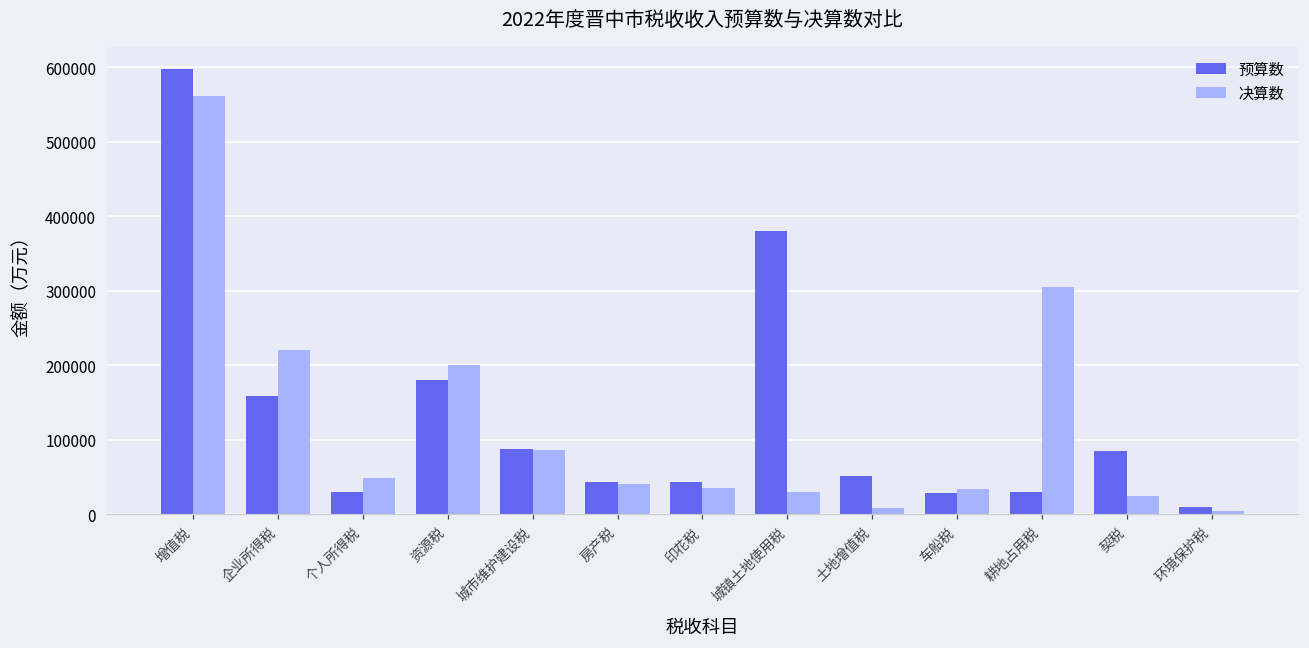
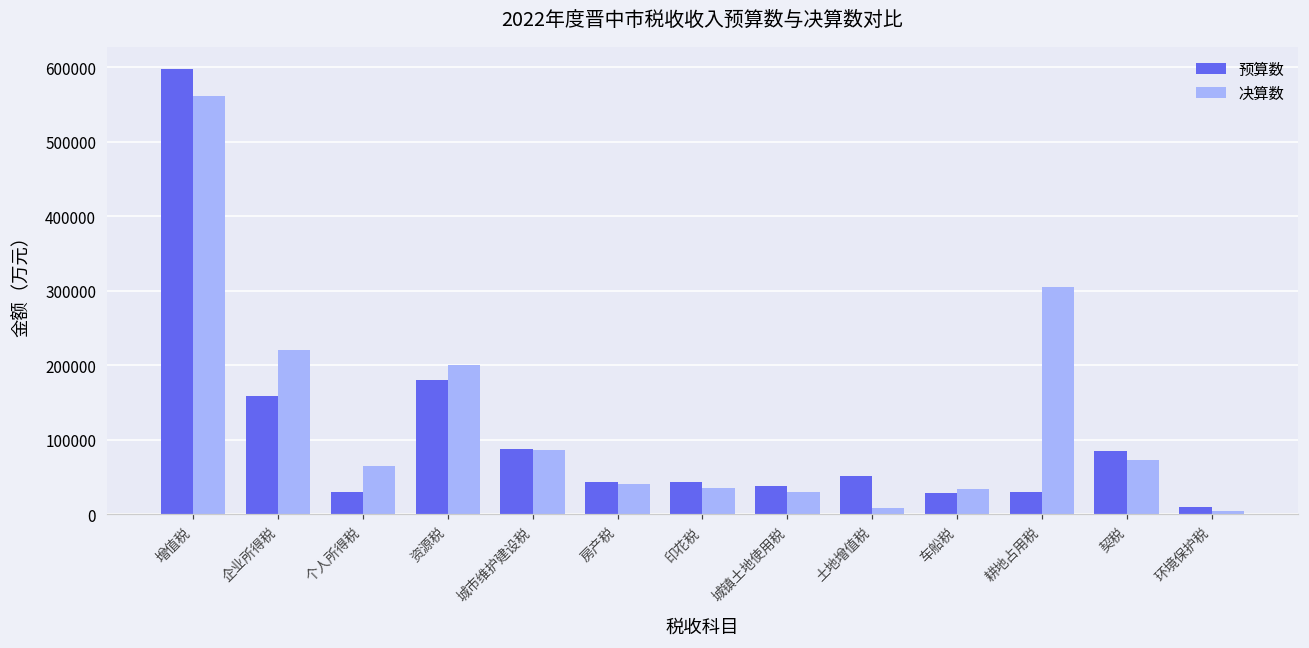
决算数, 个人所得税: 50000 -> 60000
预算数, 城镇土地使用税: 380000 -> 40000
决算数, 契税: 20000 -> 70000
